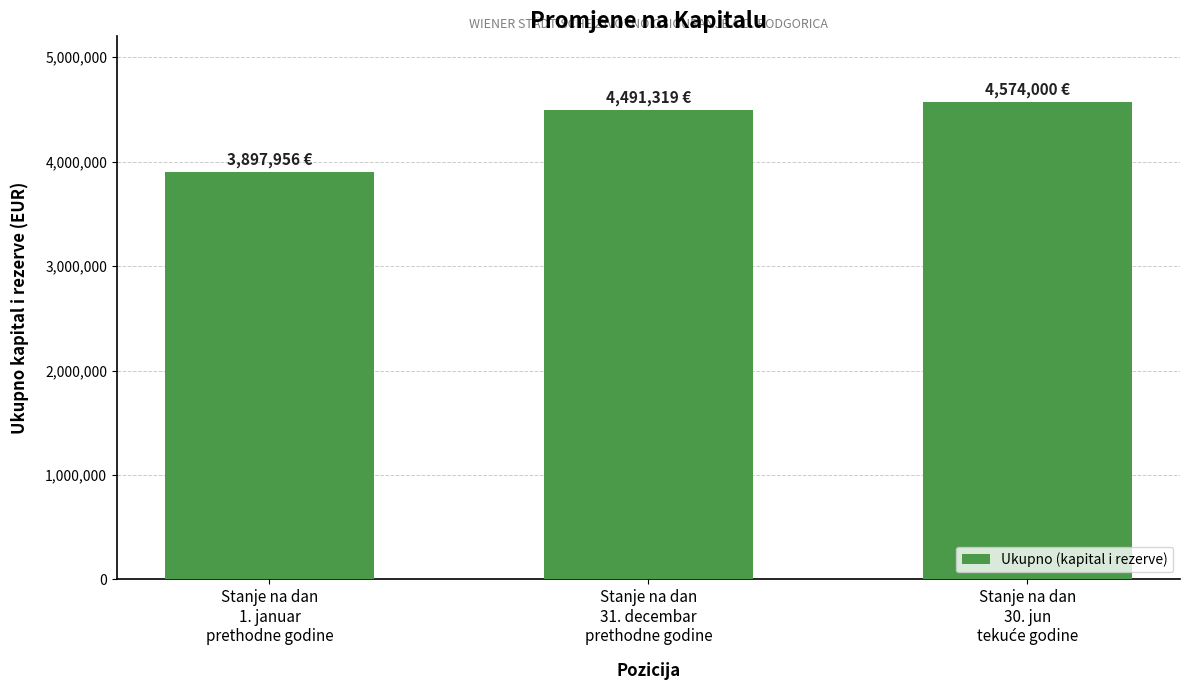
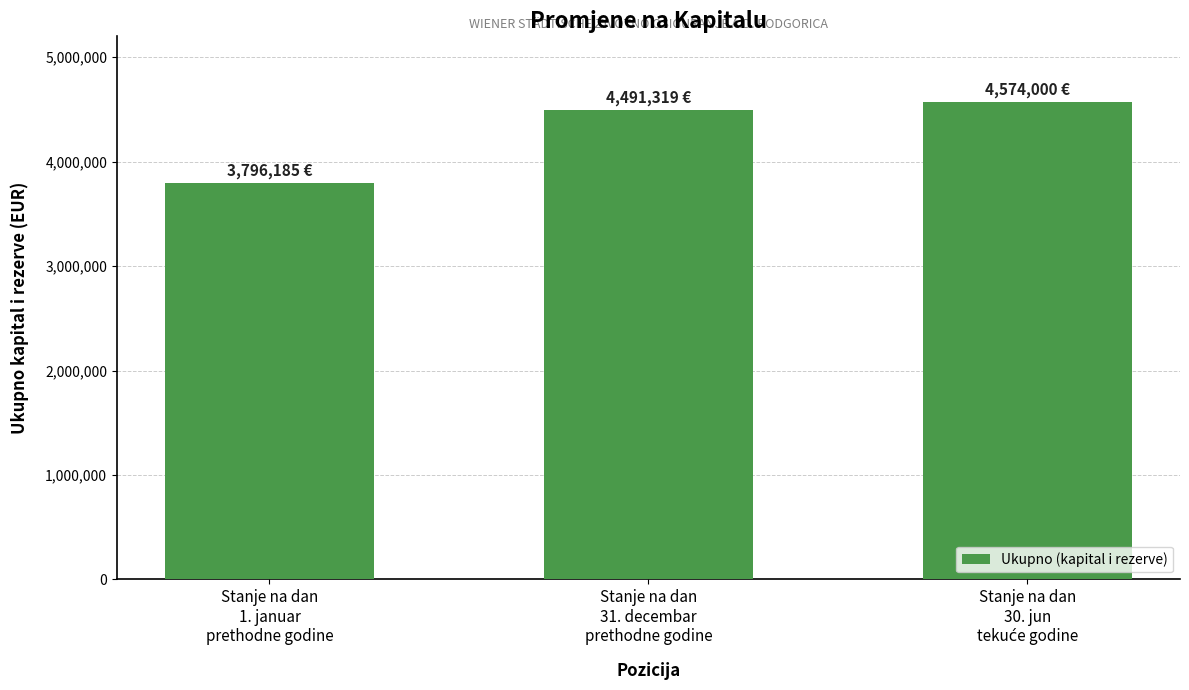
Stanje na dan 1. januar prethodne godine: 3,897,956 -> 3,796,185
